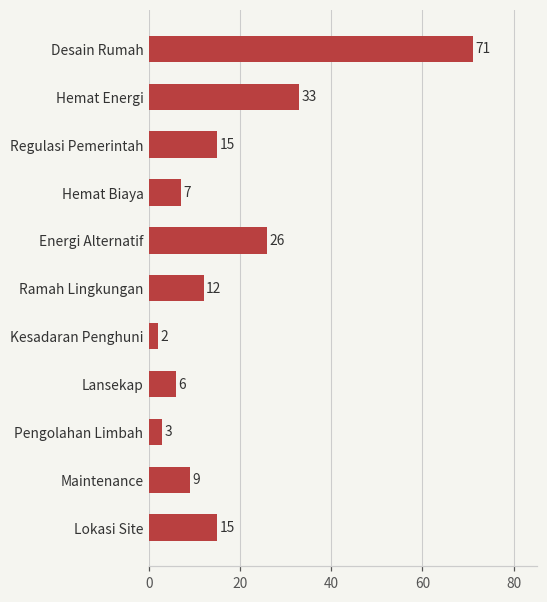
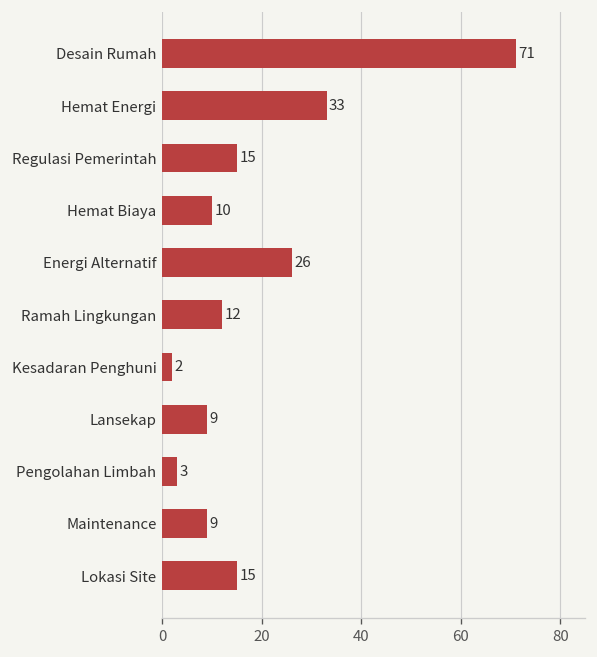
Hemat Biaya: 7 -> 10
Lansekap: 6 -> 9
